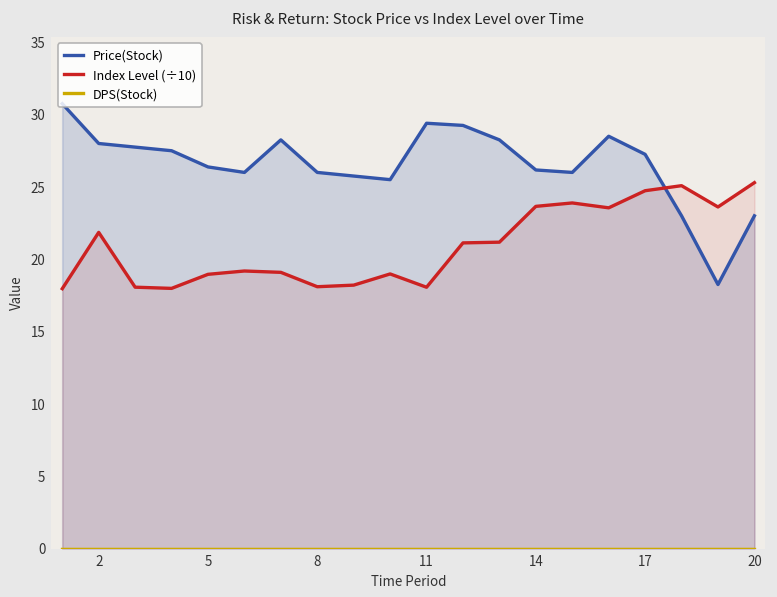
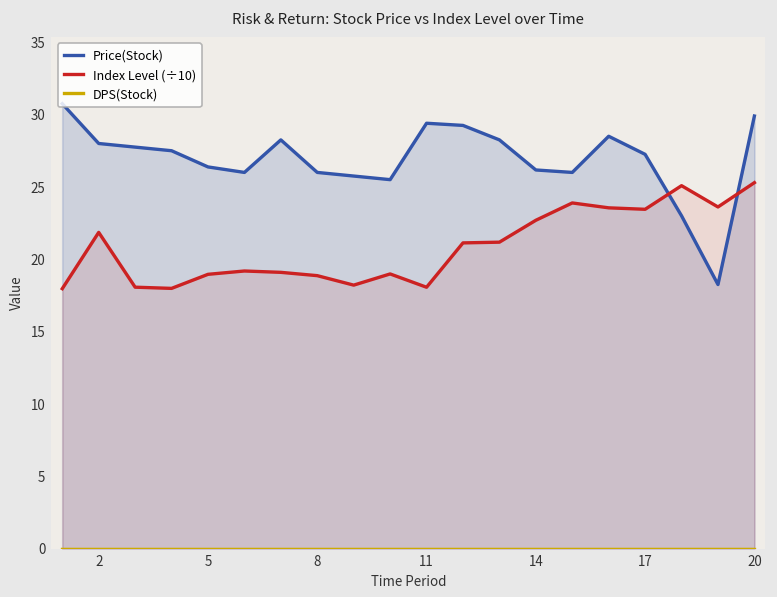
Index Level (÷10), 8: 18.1 -> 18.9
Index Level (÷10), 14: 23.7 -> 22.7
Index Level (÷10), 17: 24.7 -> 23.5
Price(Stock), 20: 23.0 -> 29.9
